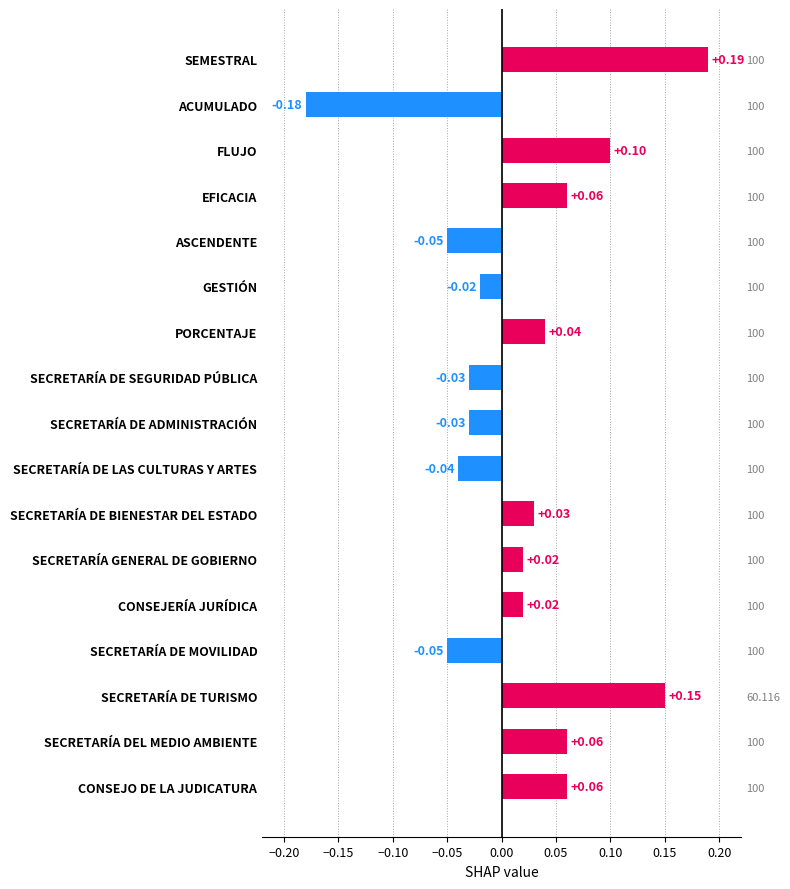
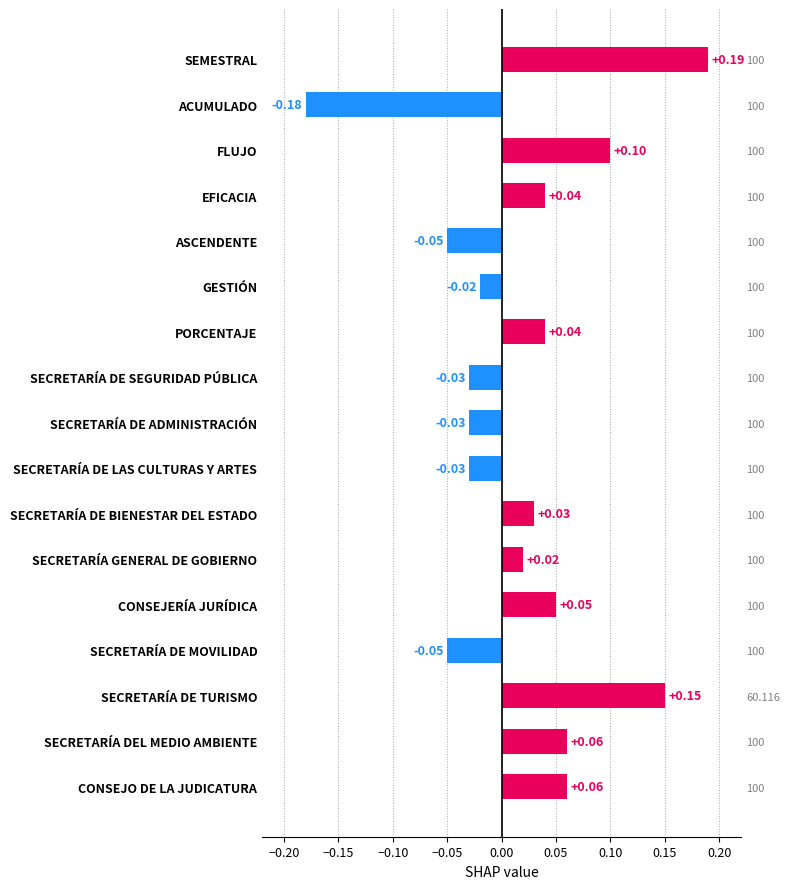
EFICACIA: +0.06 -> +0.04
SECRETARÍA DE LAS CULTURAS Y ARTES: -0.04 -> -0.03
CONSEJERÍA JURÍDICA: +0.02 -> +0.05
